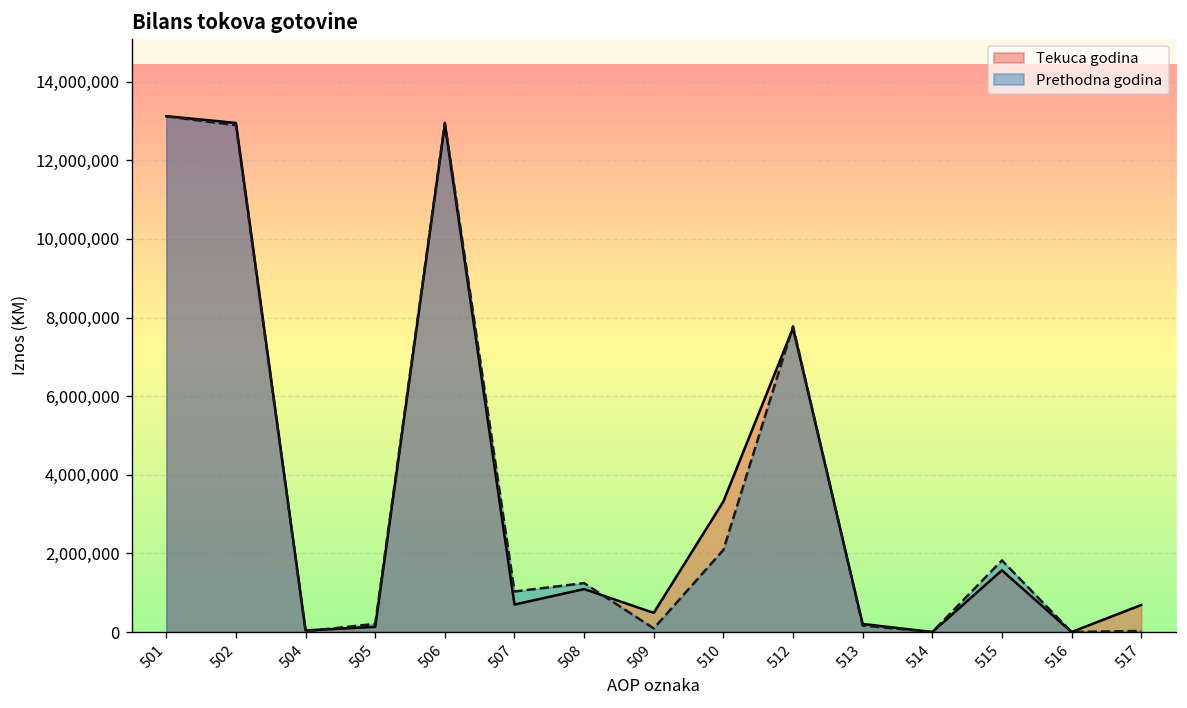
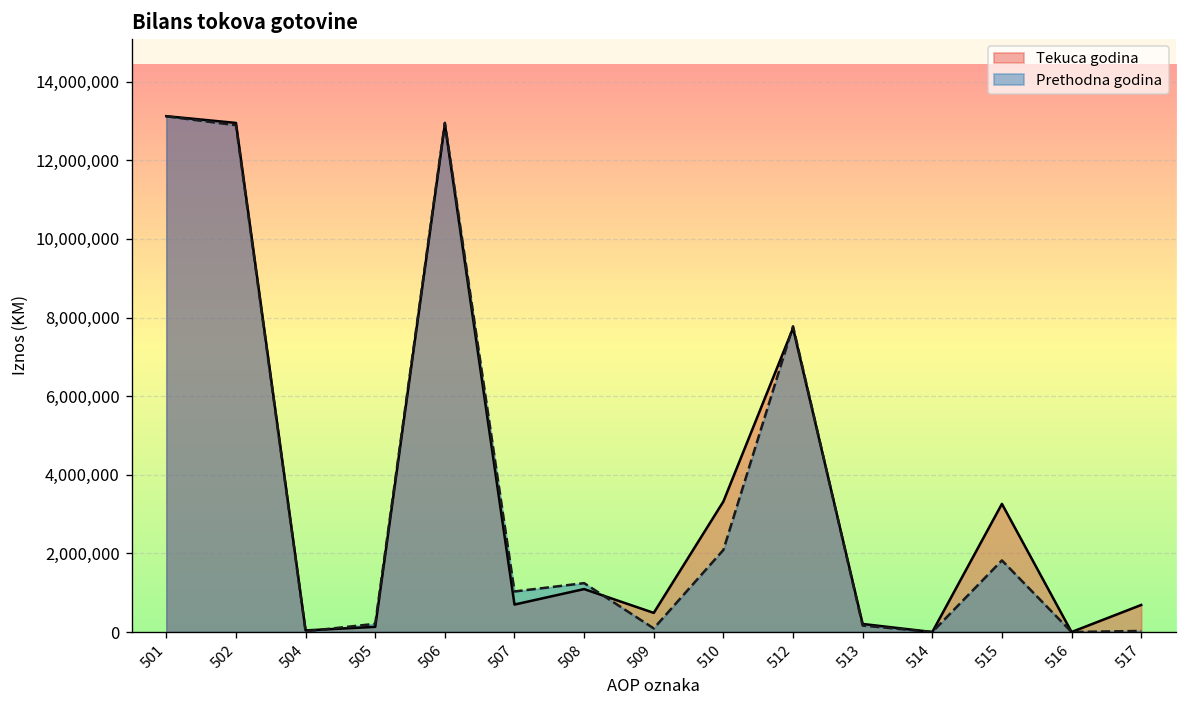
Tekuca godina, 515: 1,600,000 -> 3,300,000
